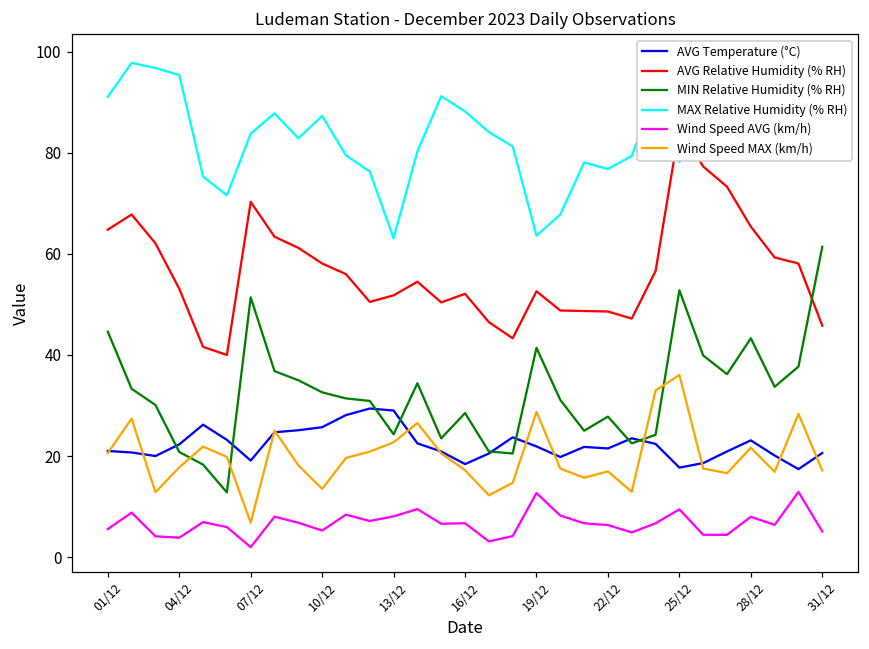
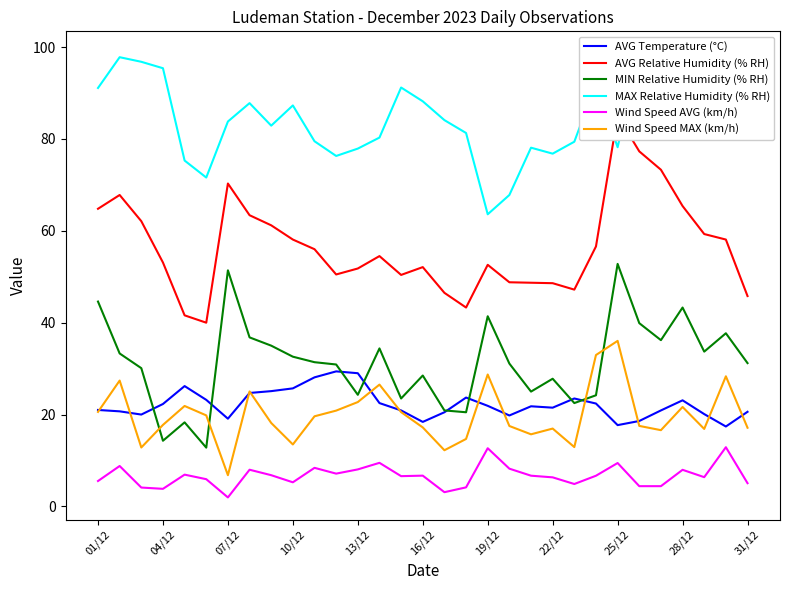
MIN Relative Humidity (% RH), 04/12: 21 -> 14
MAX Relative Humidity (% RH), 13/12: 63 -> 78
MIN Relative Humidity (% RH), 31/12: 61 -> 31
